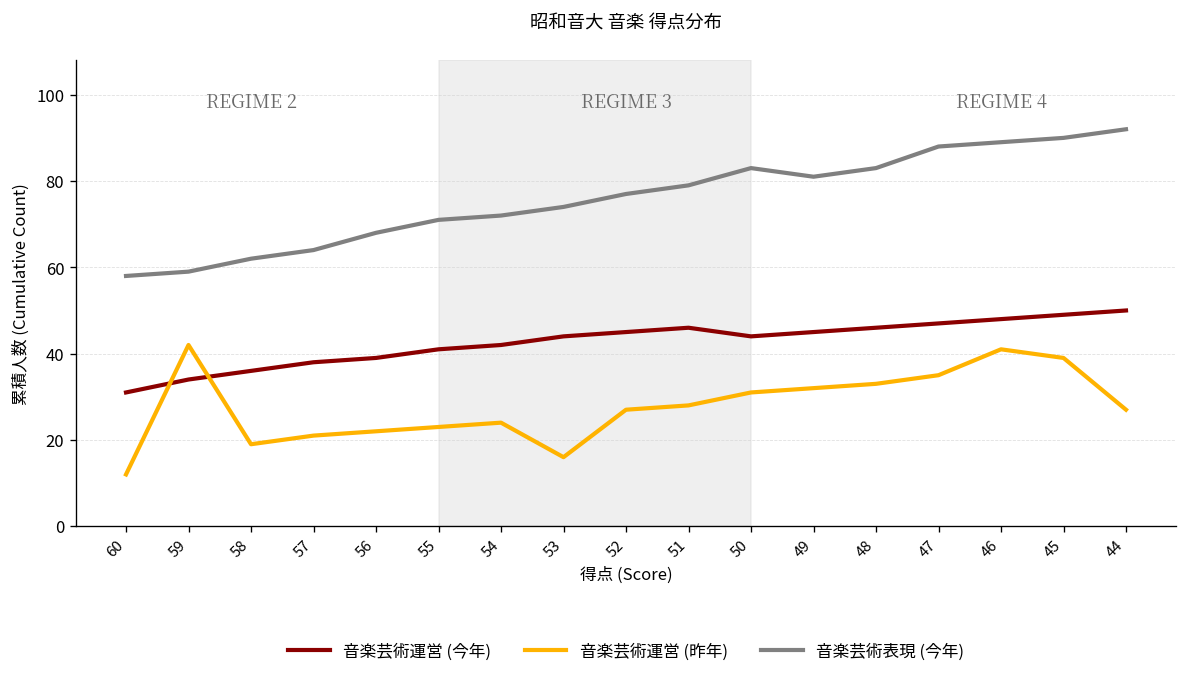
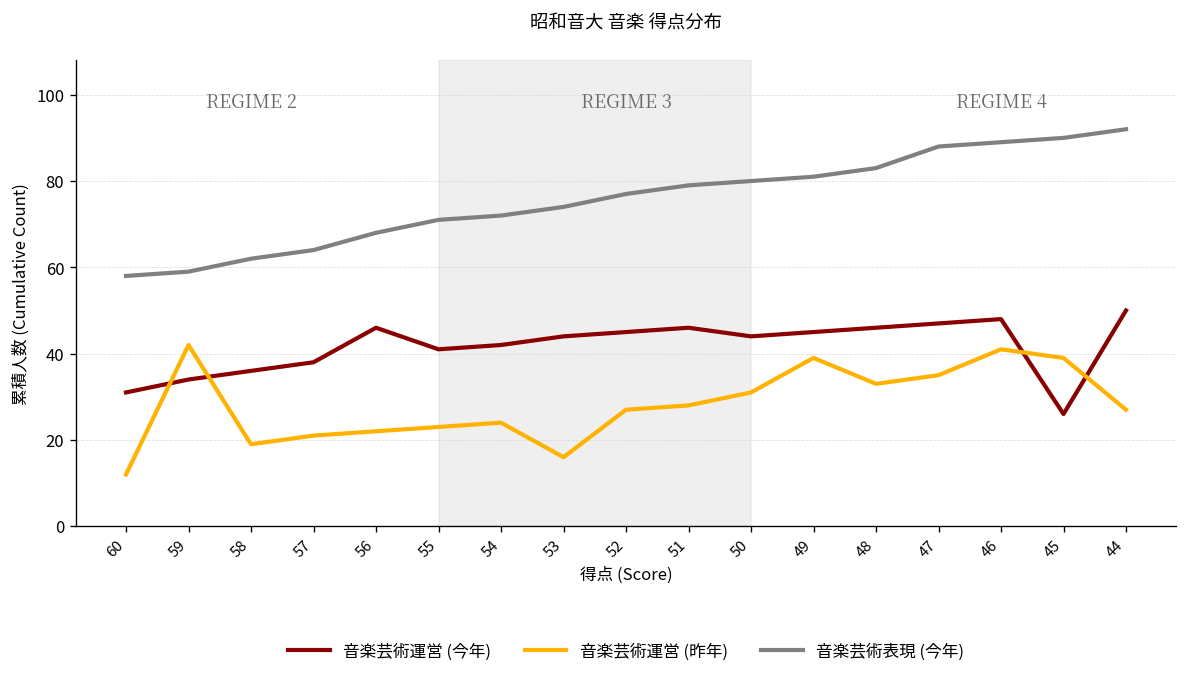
音楽芸術運営 (今年), 56: 39 -> 46
音楽芸術表現 (今年), 50: 83 -> 80
音楽芸術運営 (昨年), 49: 32 -> 39
音楽芸術運営 (今年), 45: 49 -> 26
